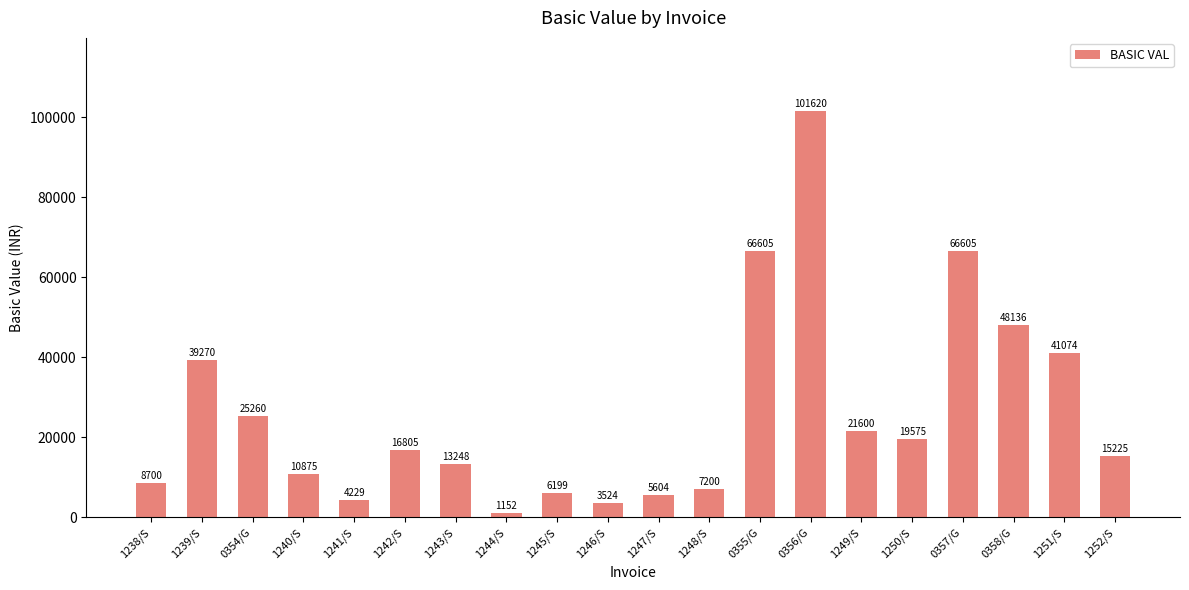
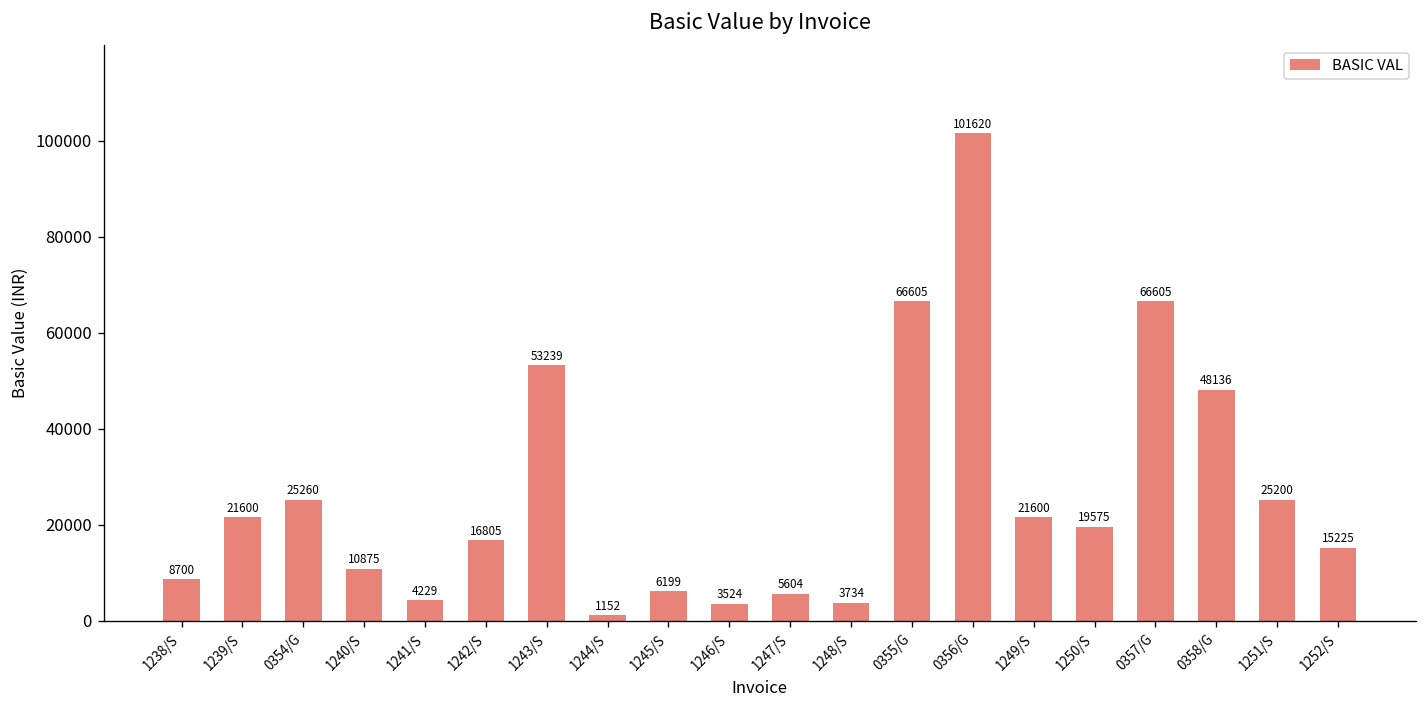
1239/S: 39270 -> 21600
1243/S: 13248 -> 53239
1248/S: 7200 -> 3734
1251/S: 41074 -> 25200
